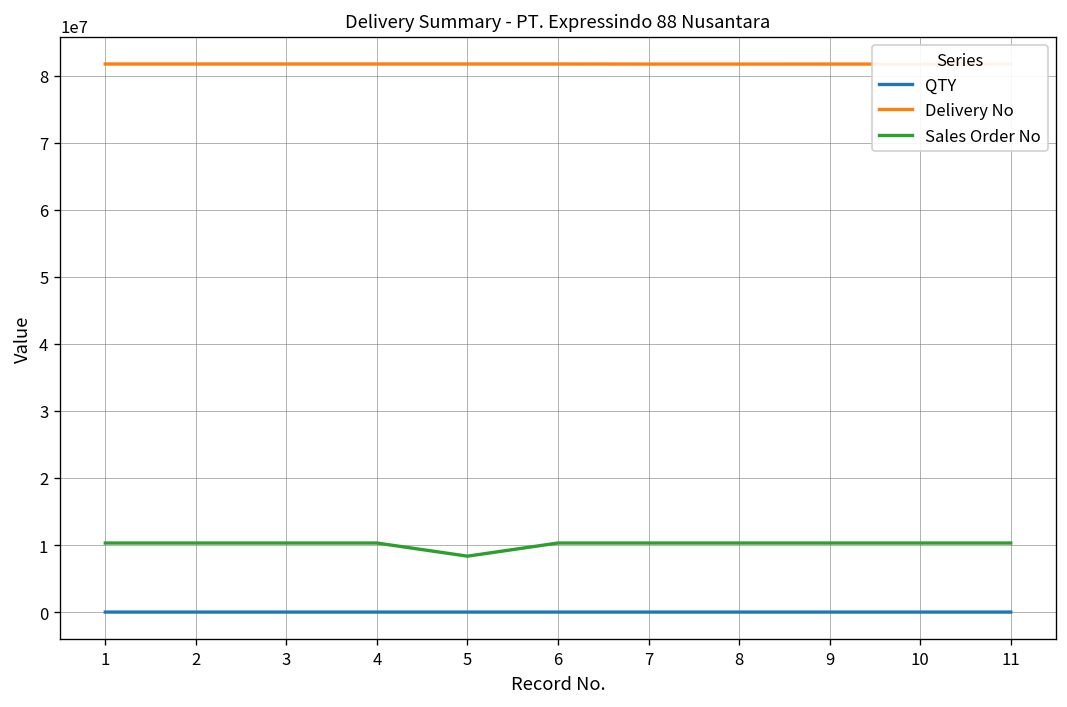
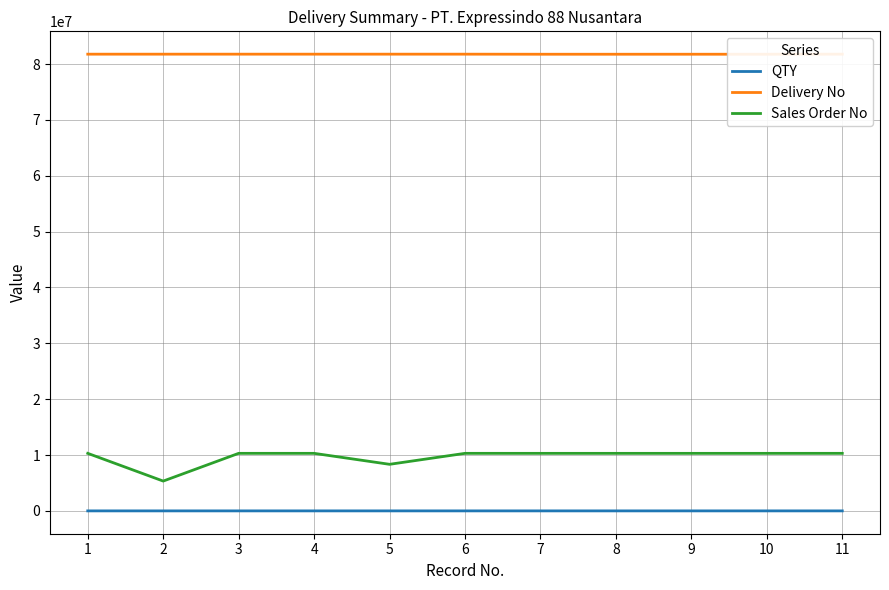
Sales Order No, 2: 10000000 -> 5000000
